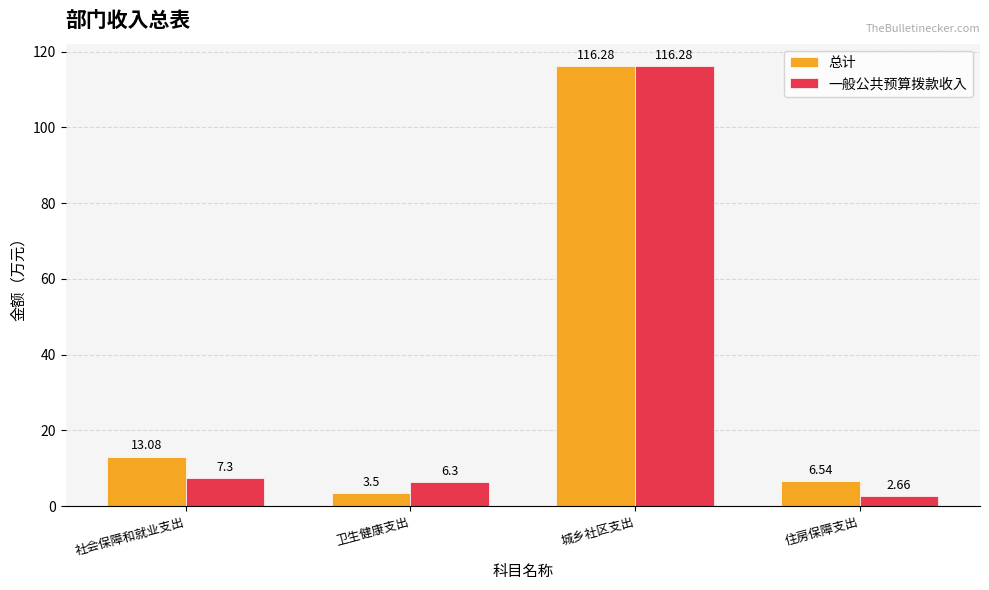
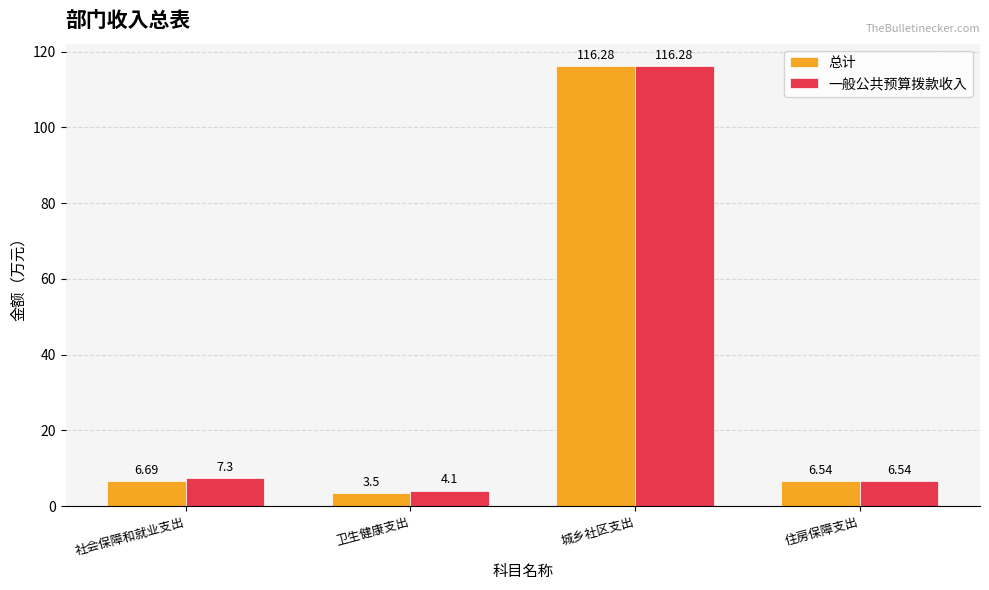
总计, 社会保障和就业支出: 13.08 -> 6.69
一般公共预算拨款收入, 卫生健康支出: 6.3 -> 4.1
一般公共预算拨款收入, 住房保障支出: 2.66 -> 6.54
